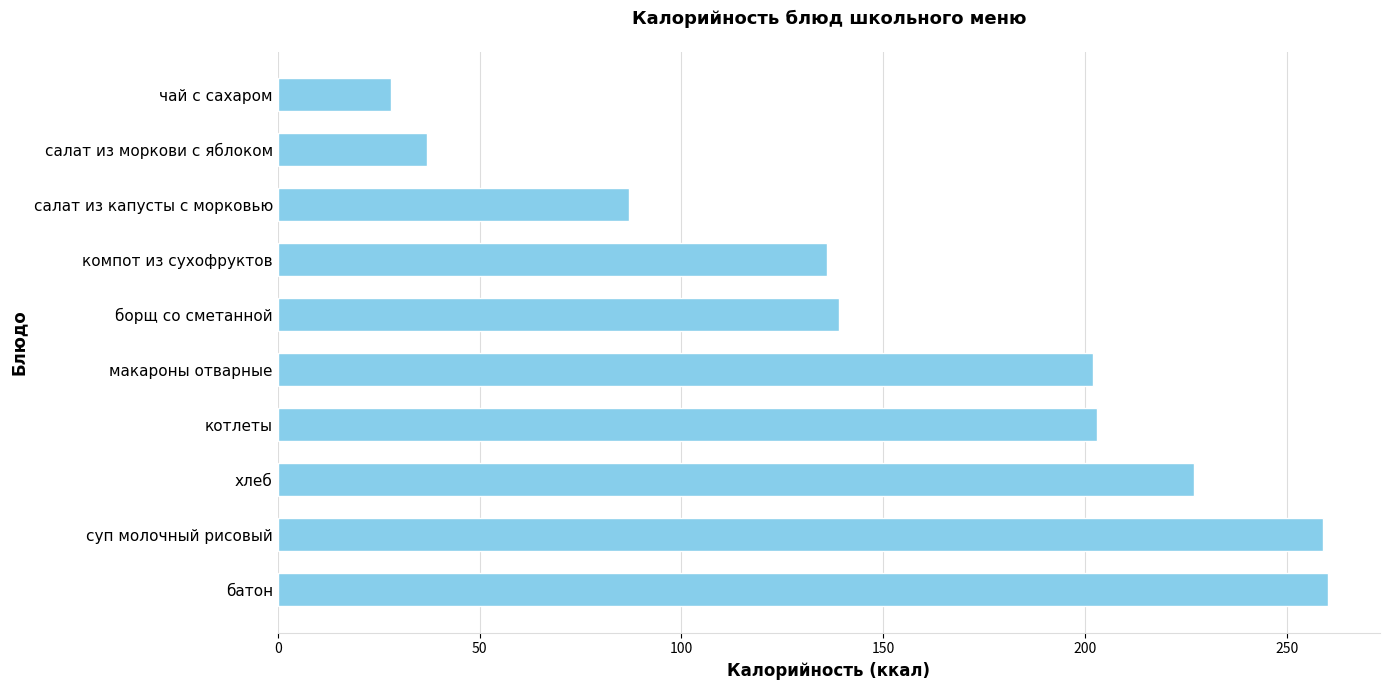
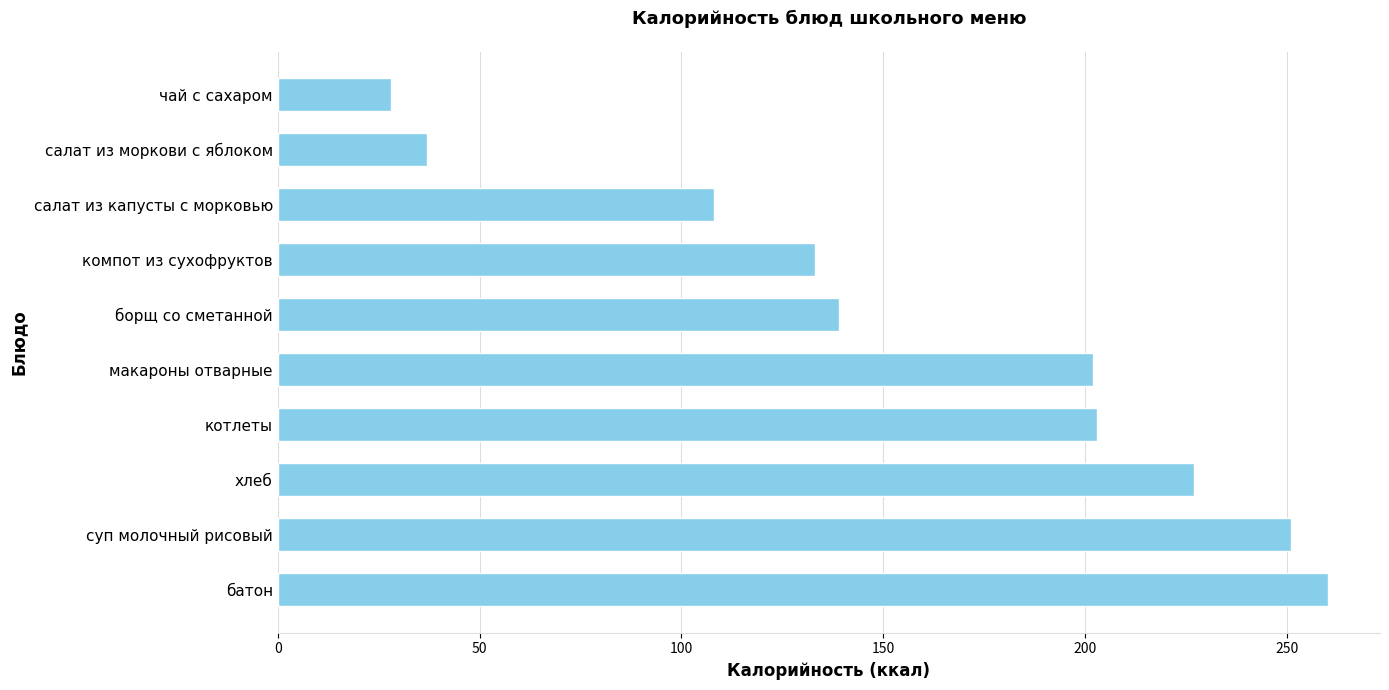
салат из капусты с морковью: 87 -> 108
компот из сухофруктов: 136 -> 133
суп молочный рисовый: 259 -> 251
